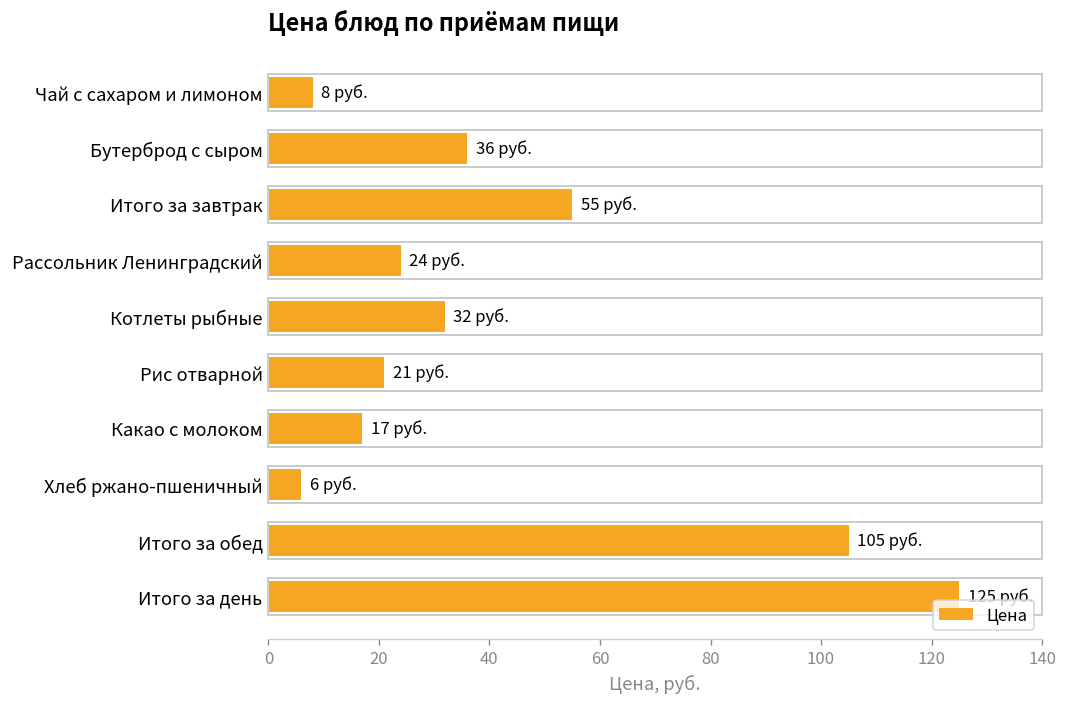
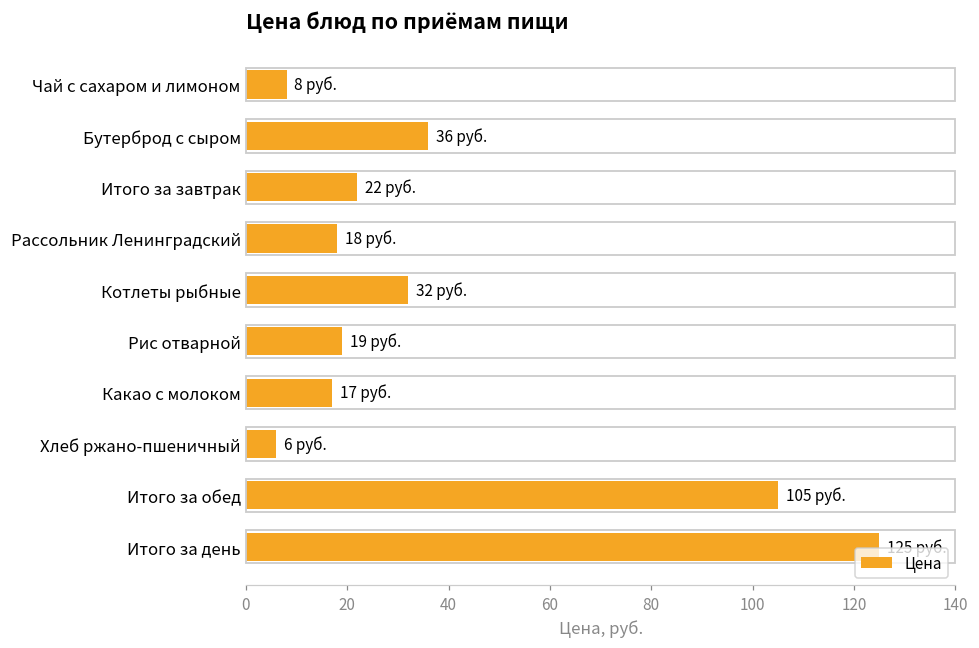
Итого за завтрак: 55 -> 22
Рассольник Ленинградский: 24 -> 18
Рис отварной: 21 -> 19
